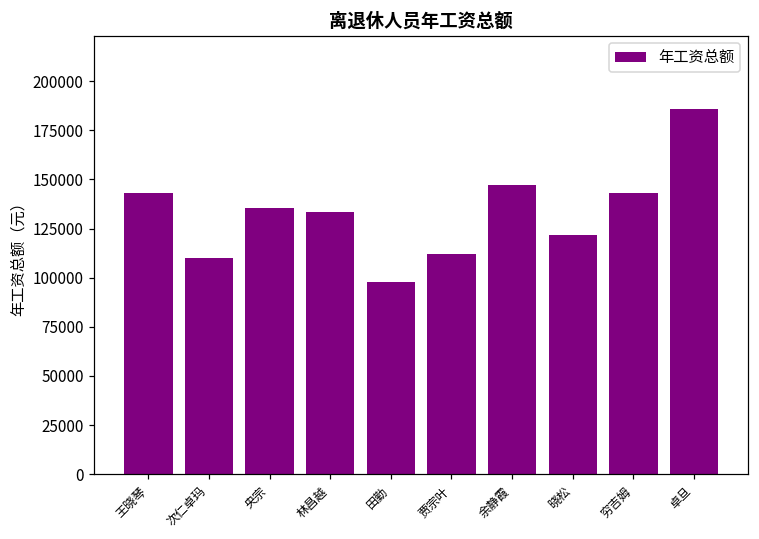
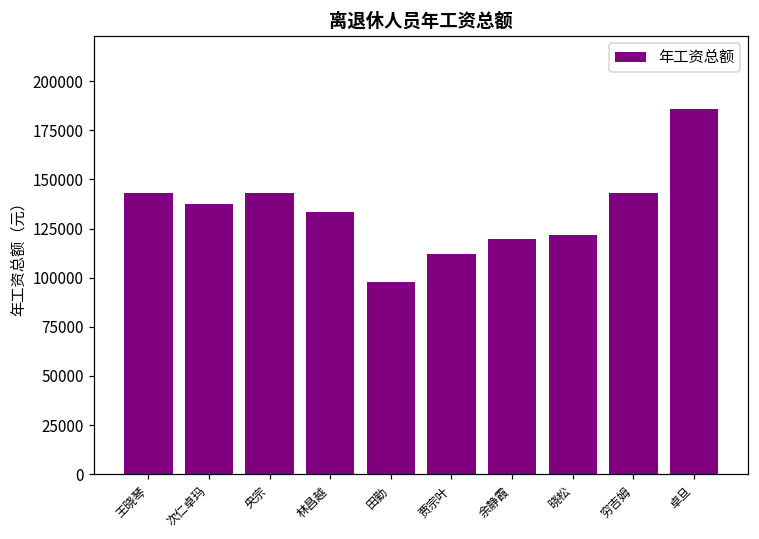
次仁卓玛: 110000 -> 137000
央宗: 135000 -> 143000
余静霞: 147000 -> 120000
